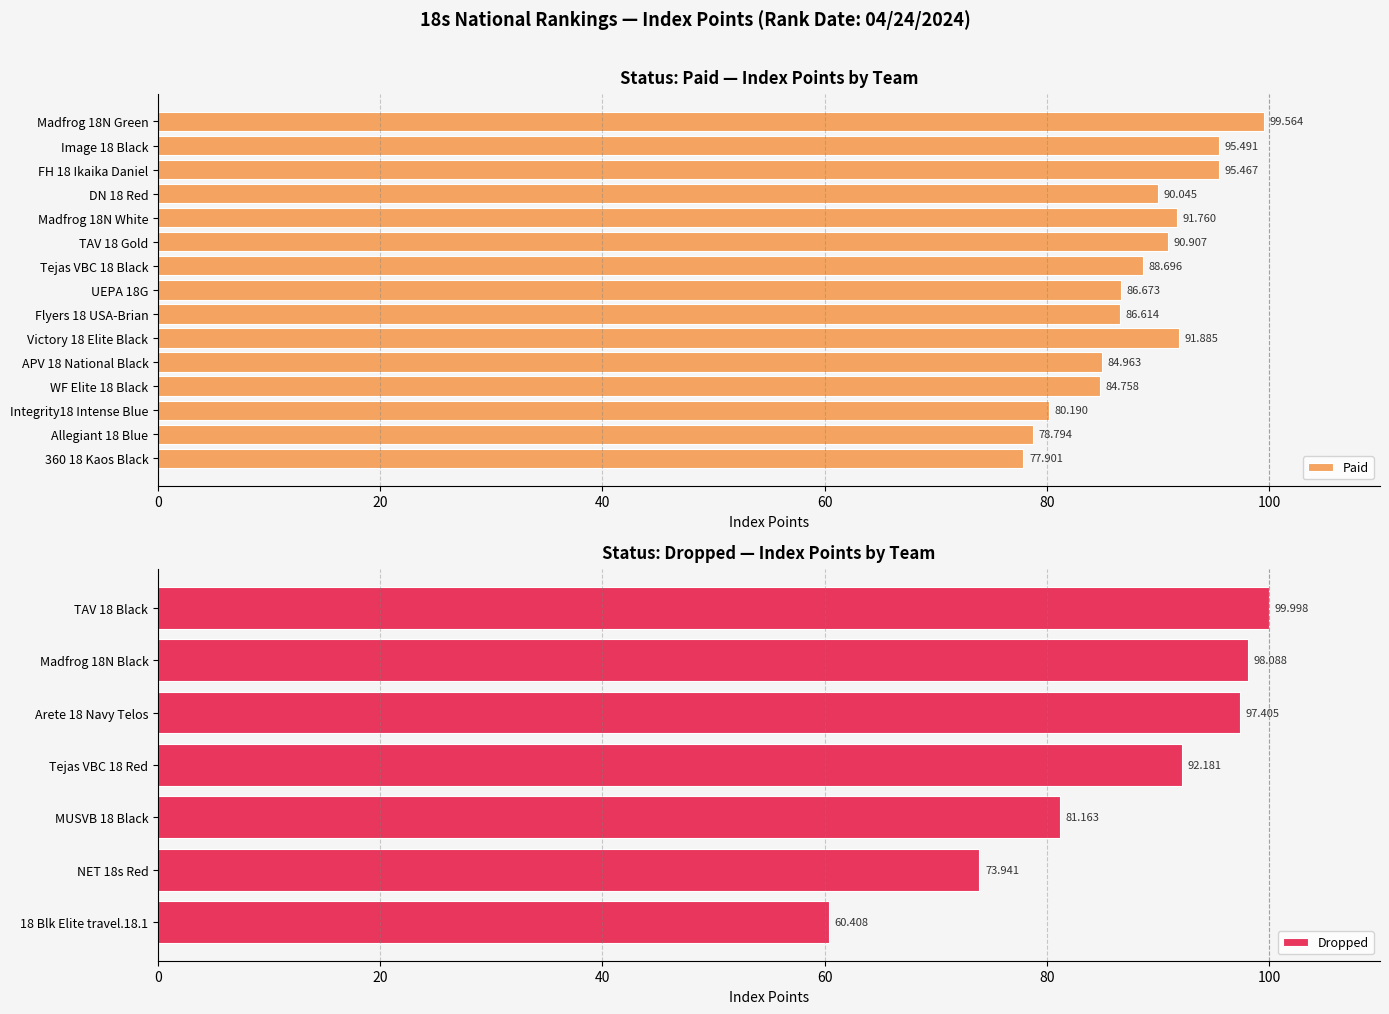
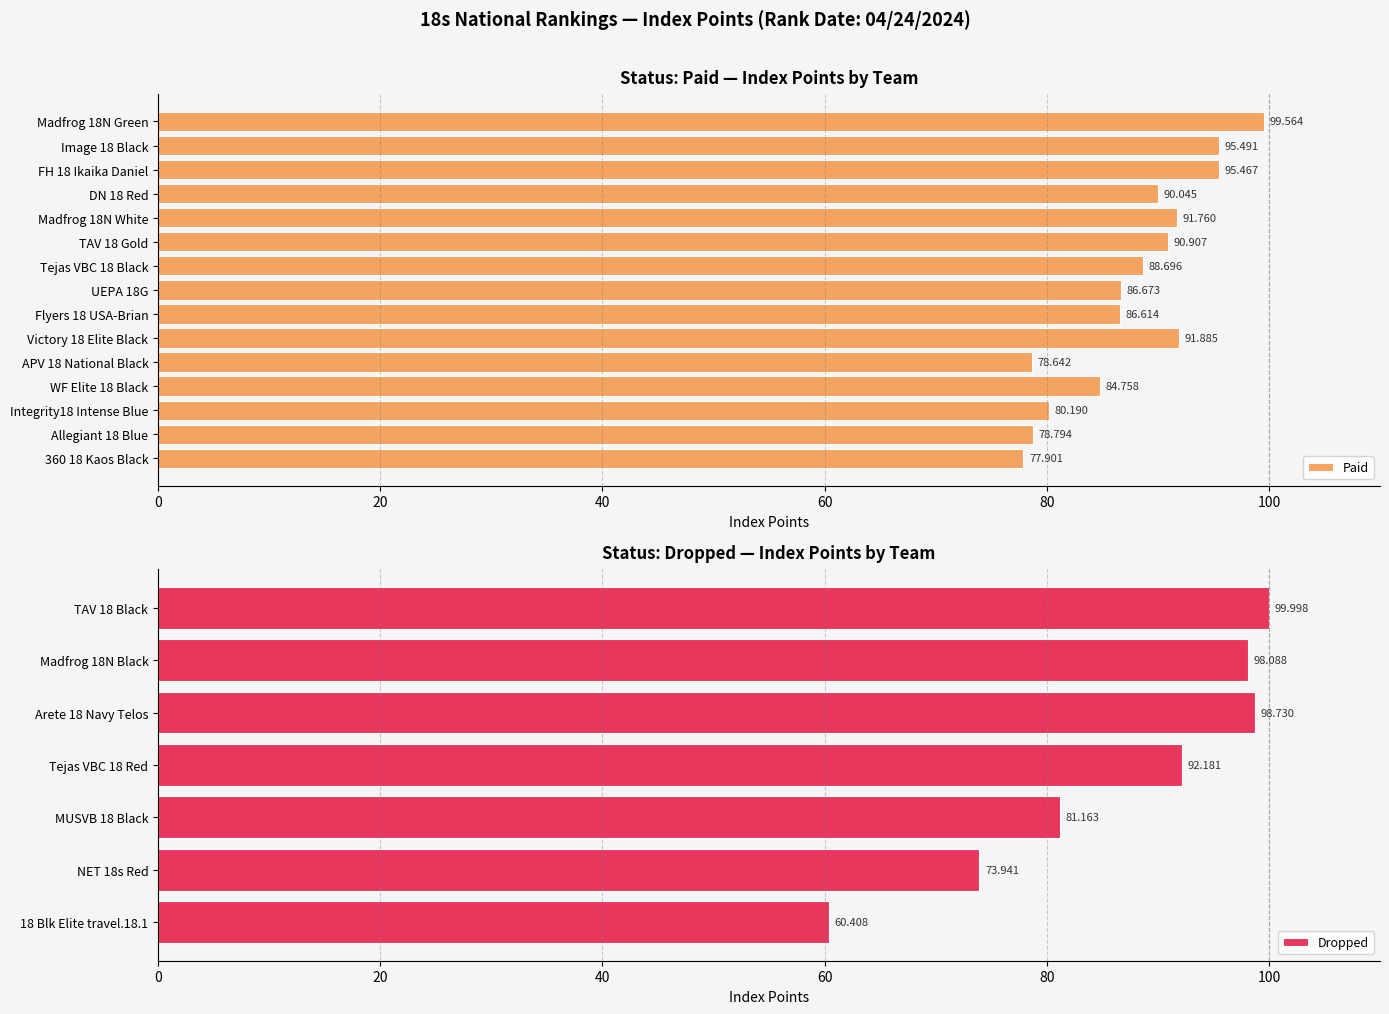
Status: Paid — Index Points by Team, APV 18 National Black: 84.963 -> 78.642
Status: Dropped — Index Points by Team, Arete 18 Navy Telos: 97.405 -> 98.730
